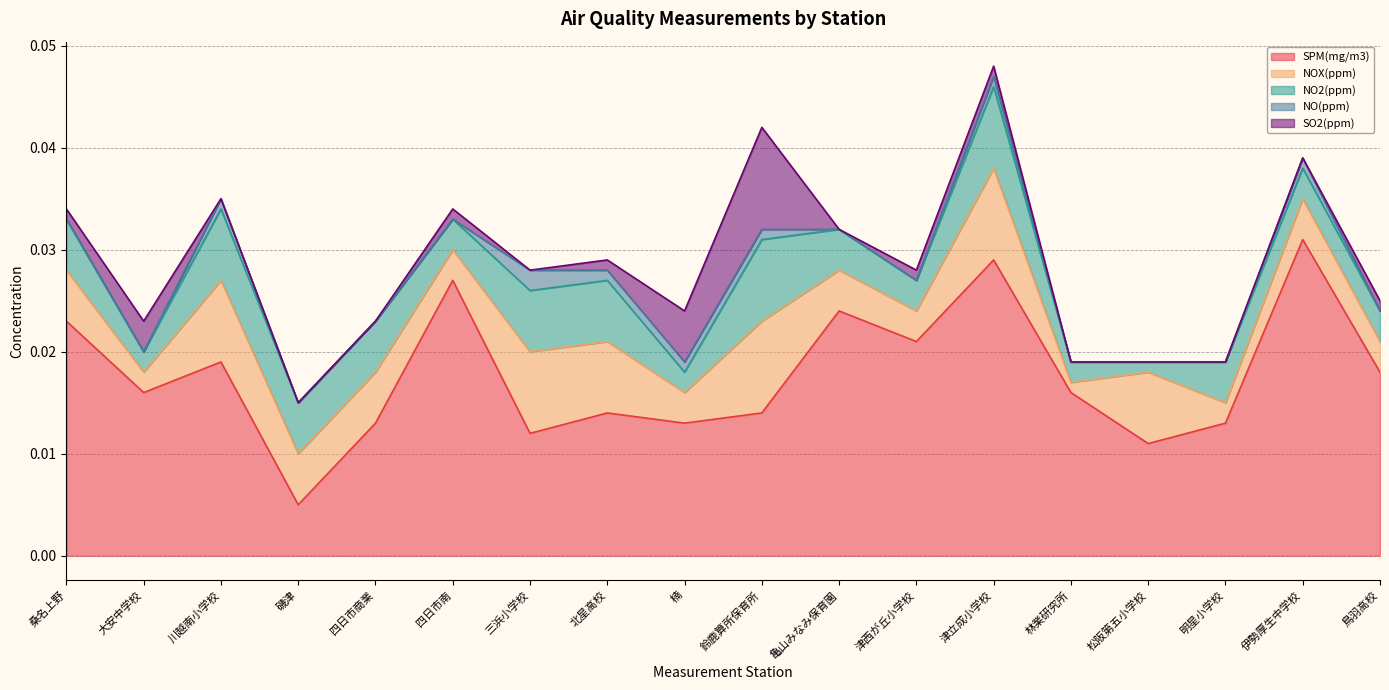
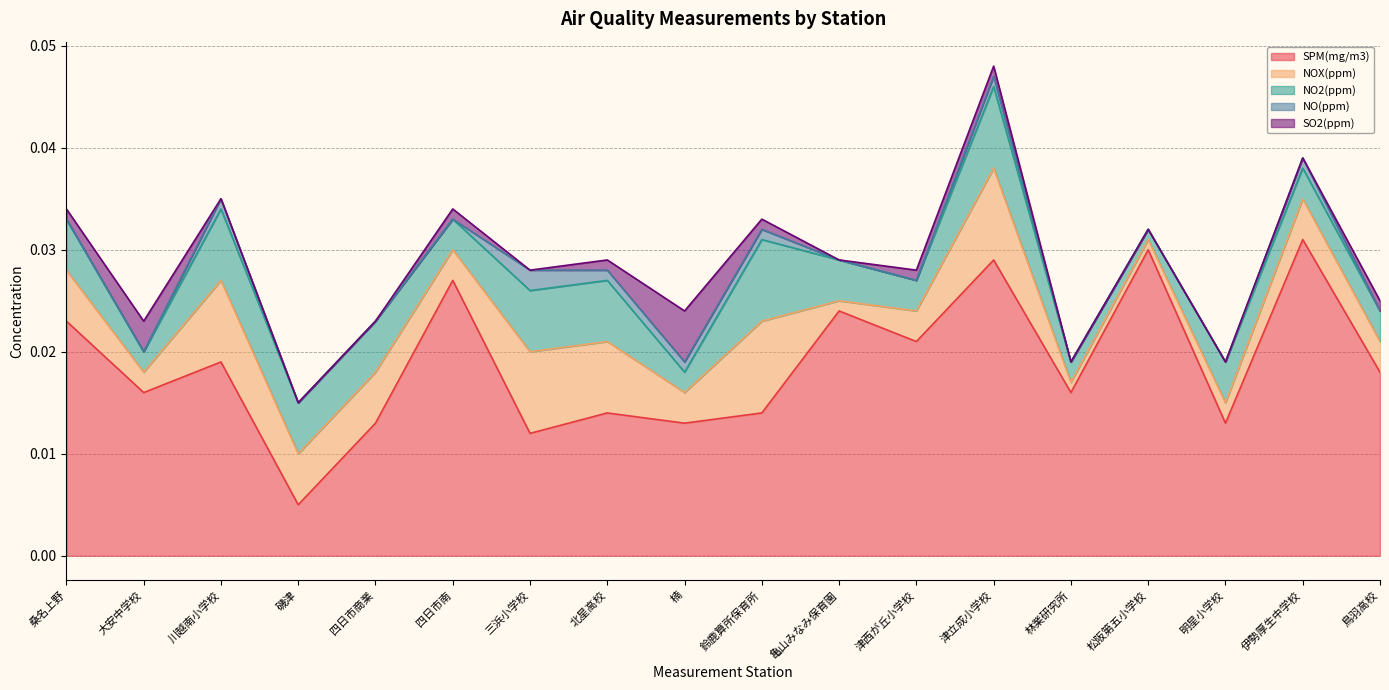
SO2(ppm), 鈴鹿算所保育所: 0.010 -> 0.001
NOX(ppm), 亀山みなみ保育園: 0.004 -> 0.001
SPM(mg/m3), 松阪第五小学校: 0.011 -> 0.030
NOX(ppm), 松阪第五小学校: 0.007 -> 0.001
